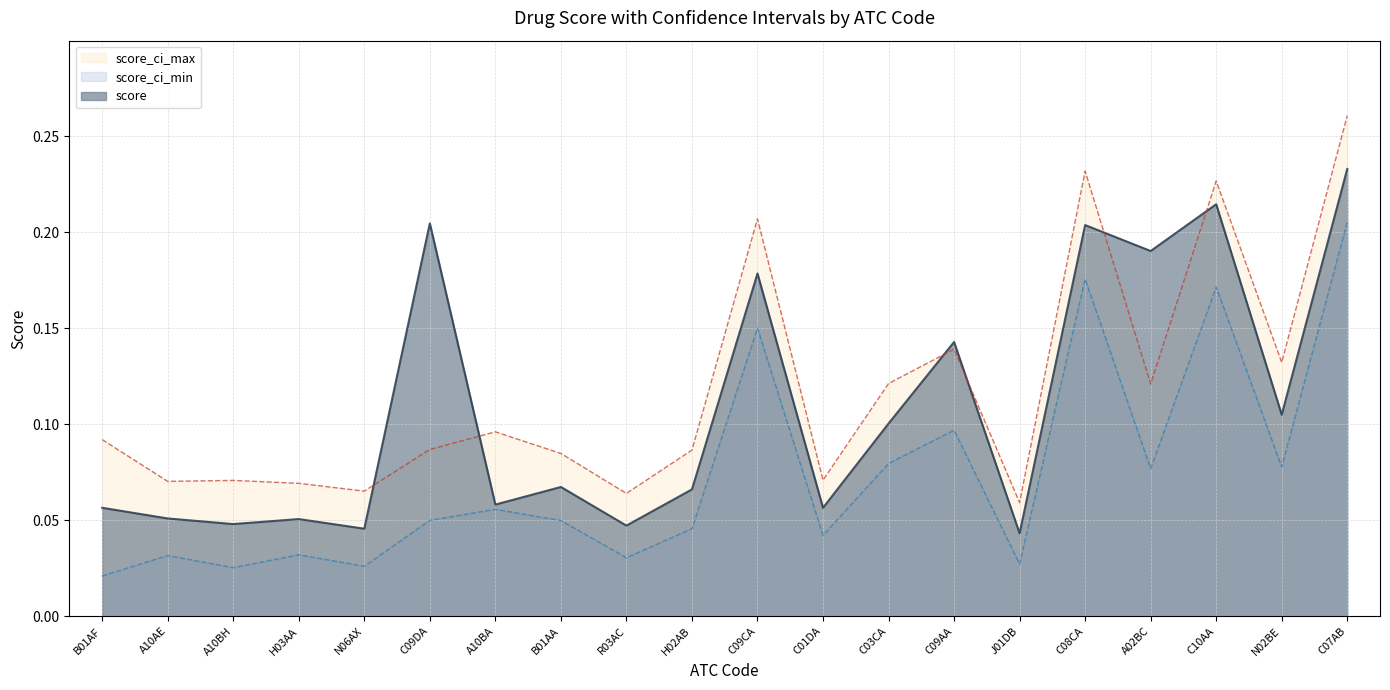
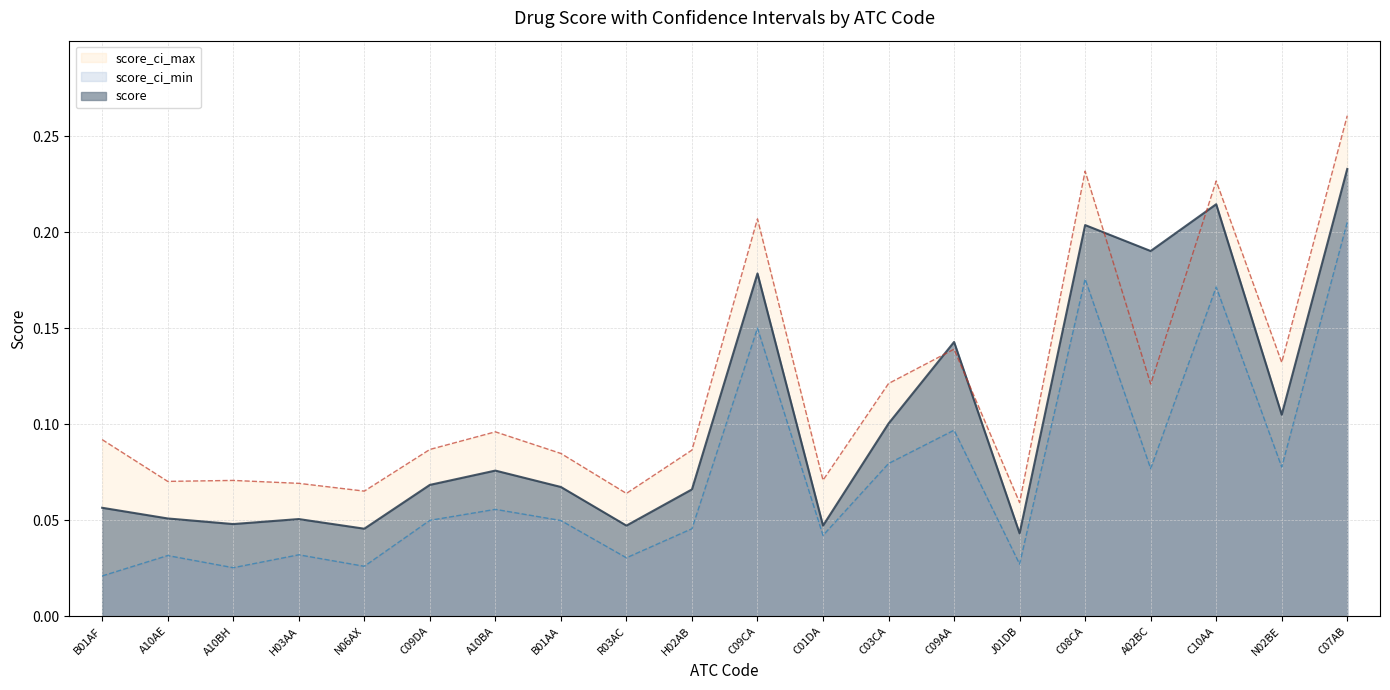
score, C09DA: 0.205 -> 0.068
score, A10BA: 0.058 -> 0.076
score, C01DA: 0.056 -> 0.047
